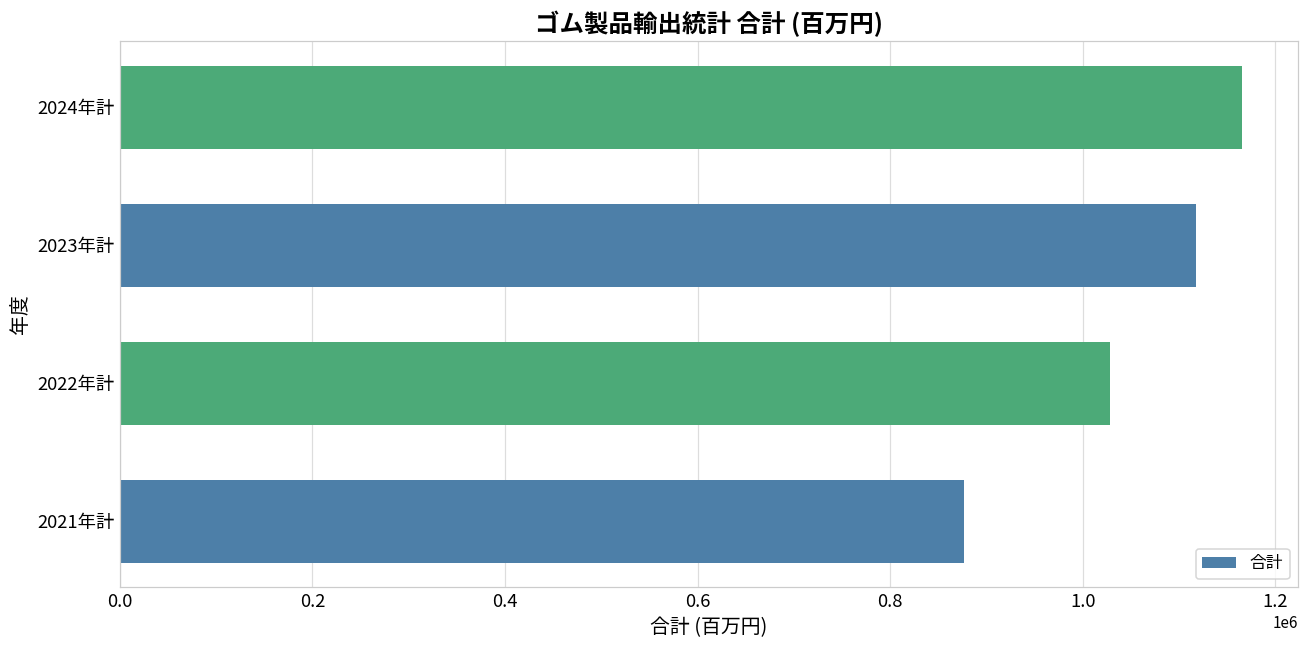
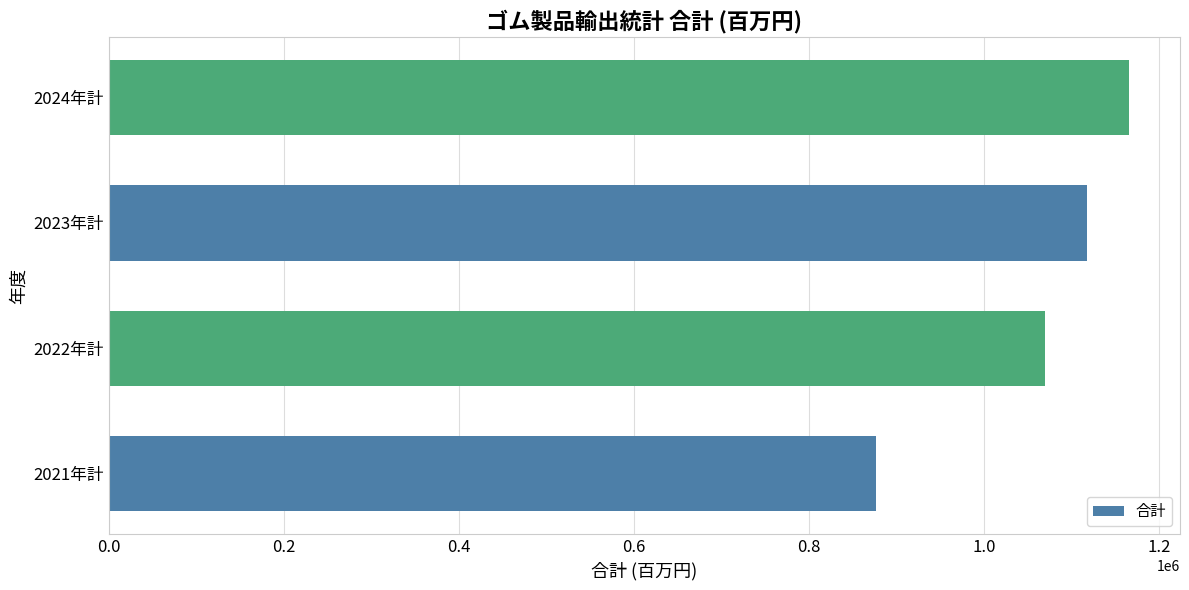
2022年計: 1030000 -> 1070000
